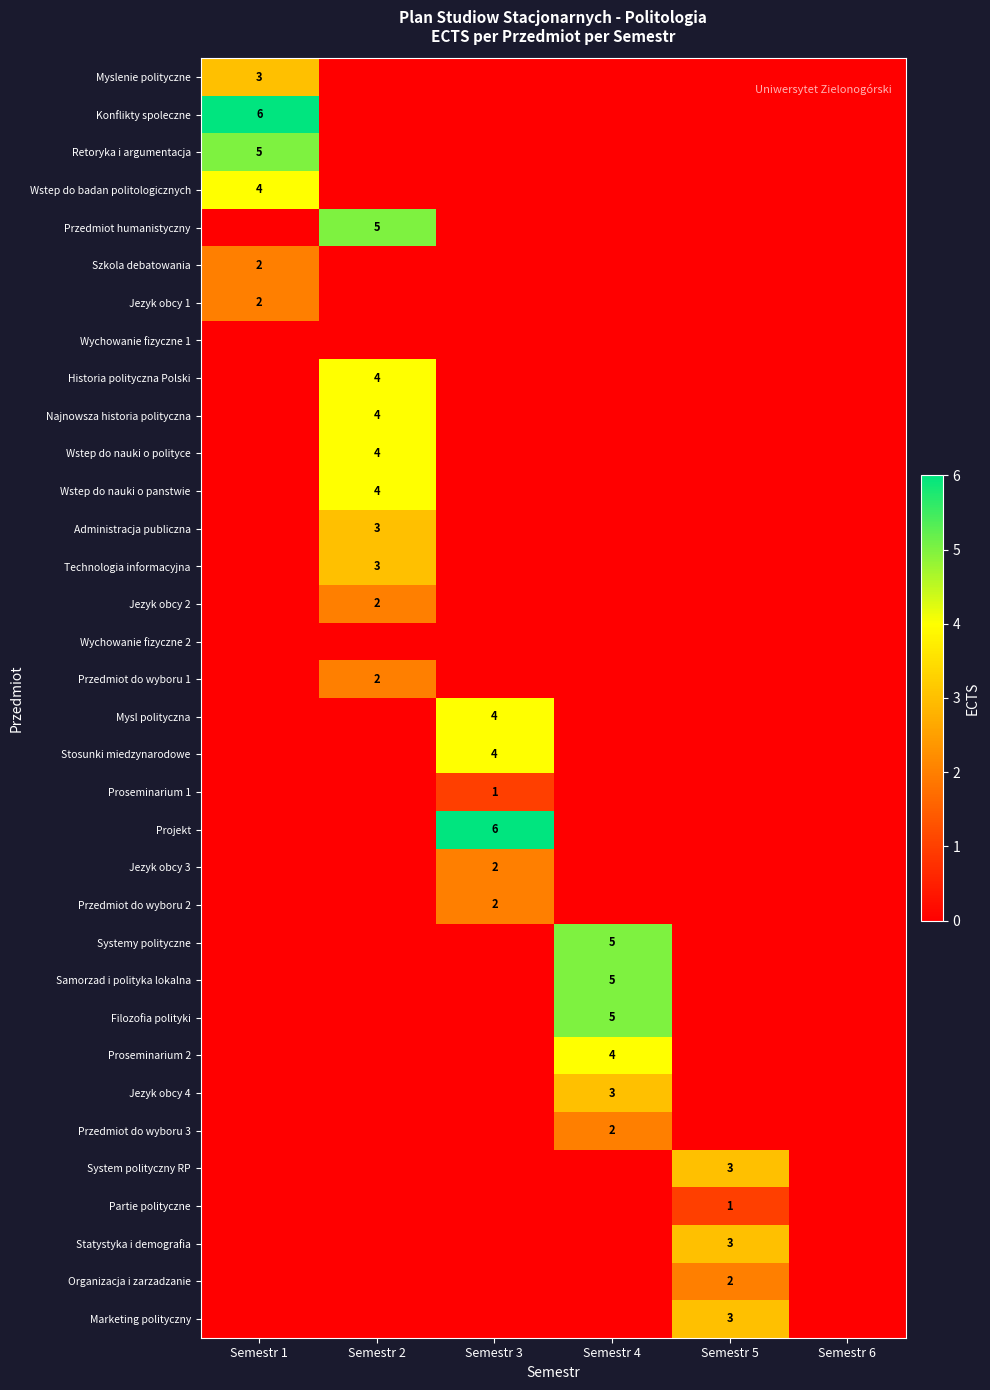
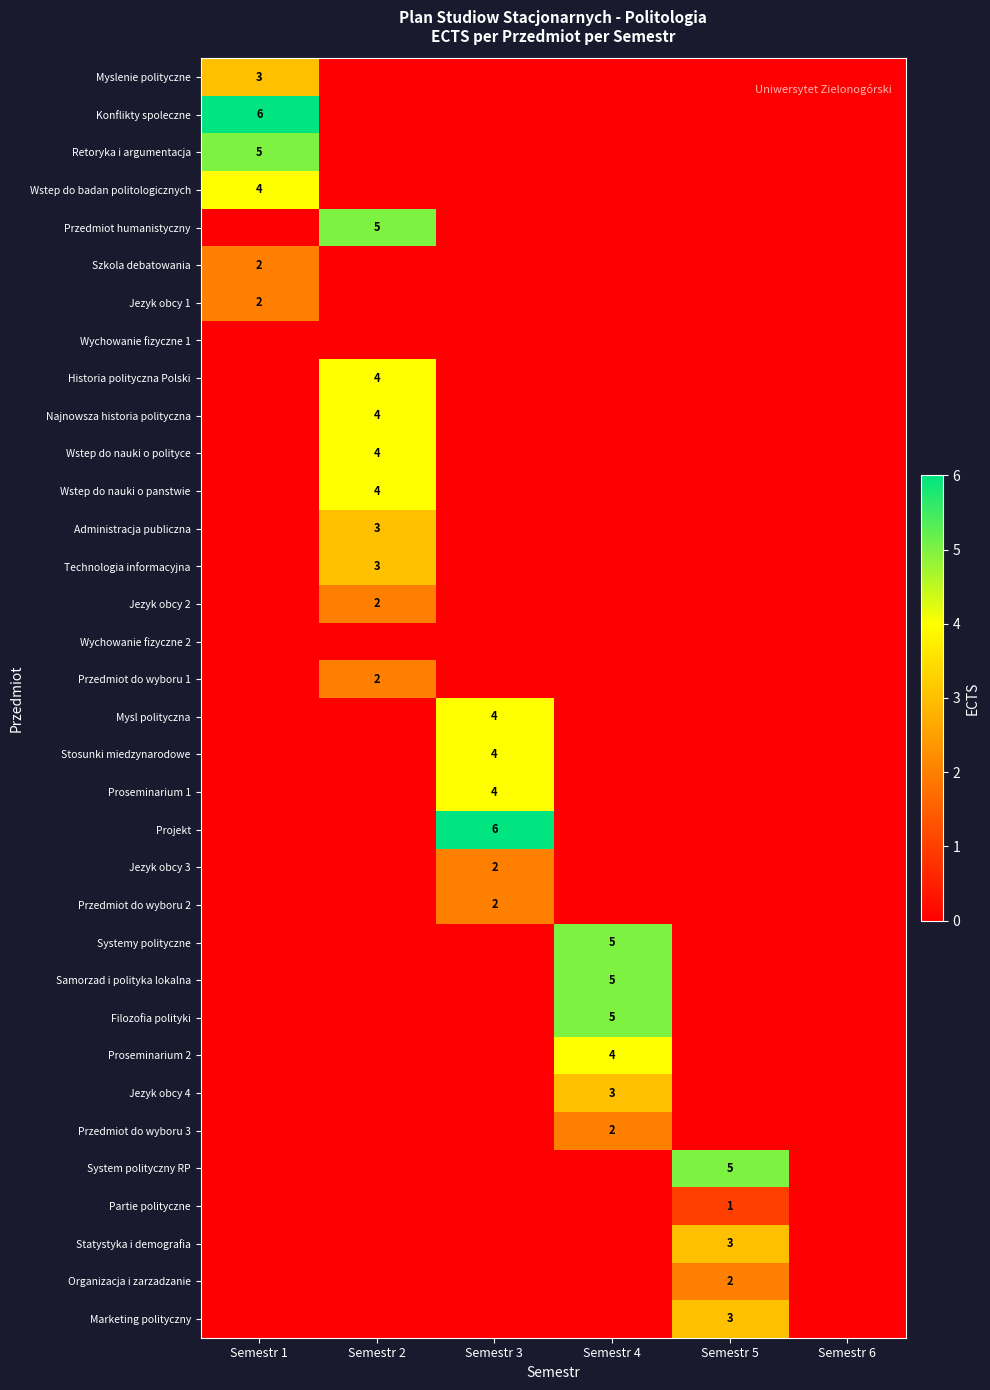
Proseminarium 1, Semestr 3: 1 -> 4
System polityczny RP, Semestr 5: 3 -> 5
